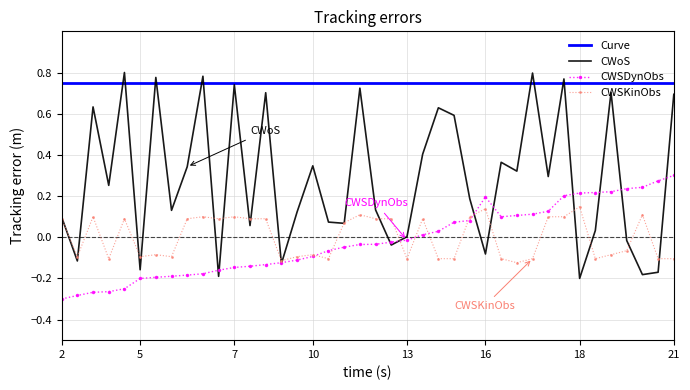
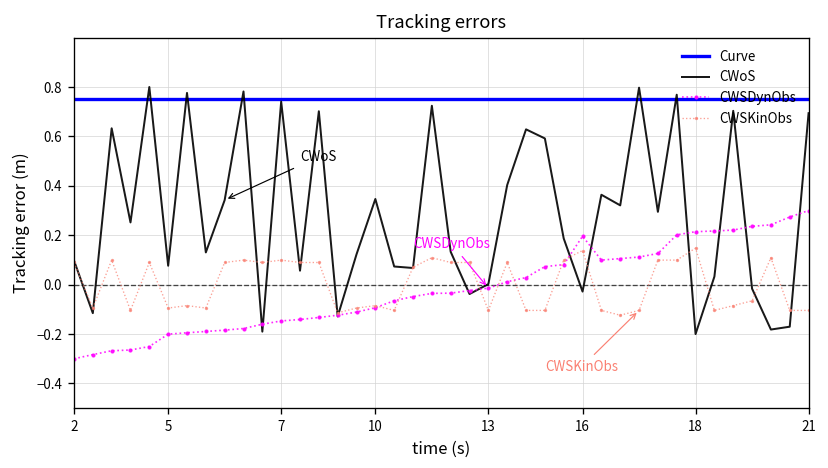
CWoS, 5: -0.16 -> 0.08
CWoS, 16: -0.08 -> -0.03
